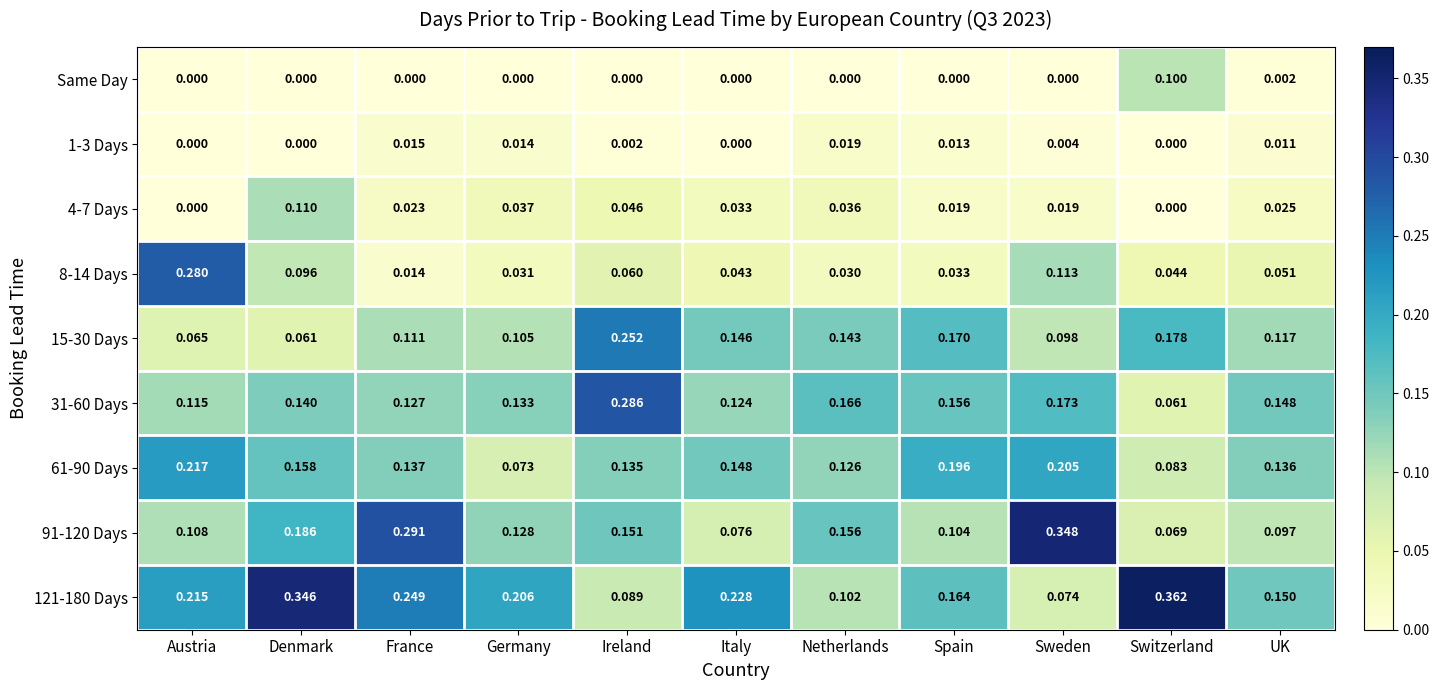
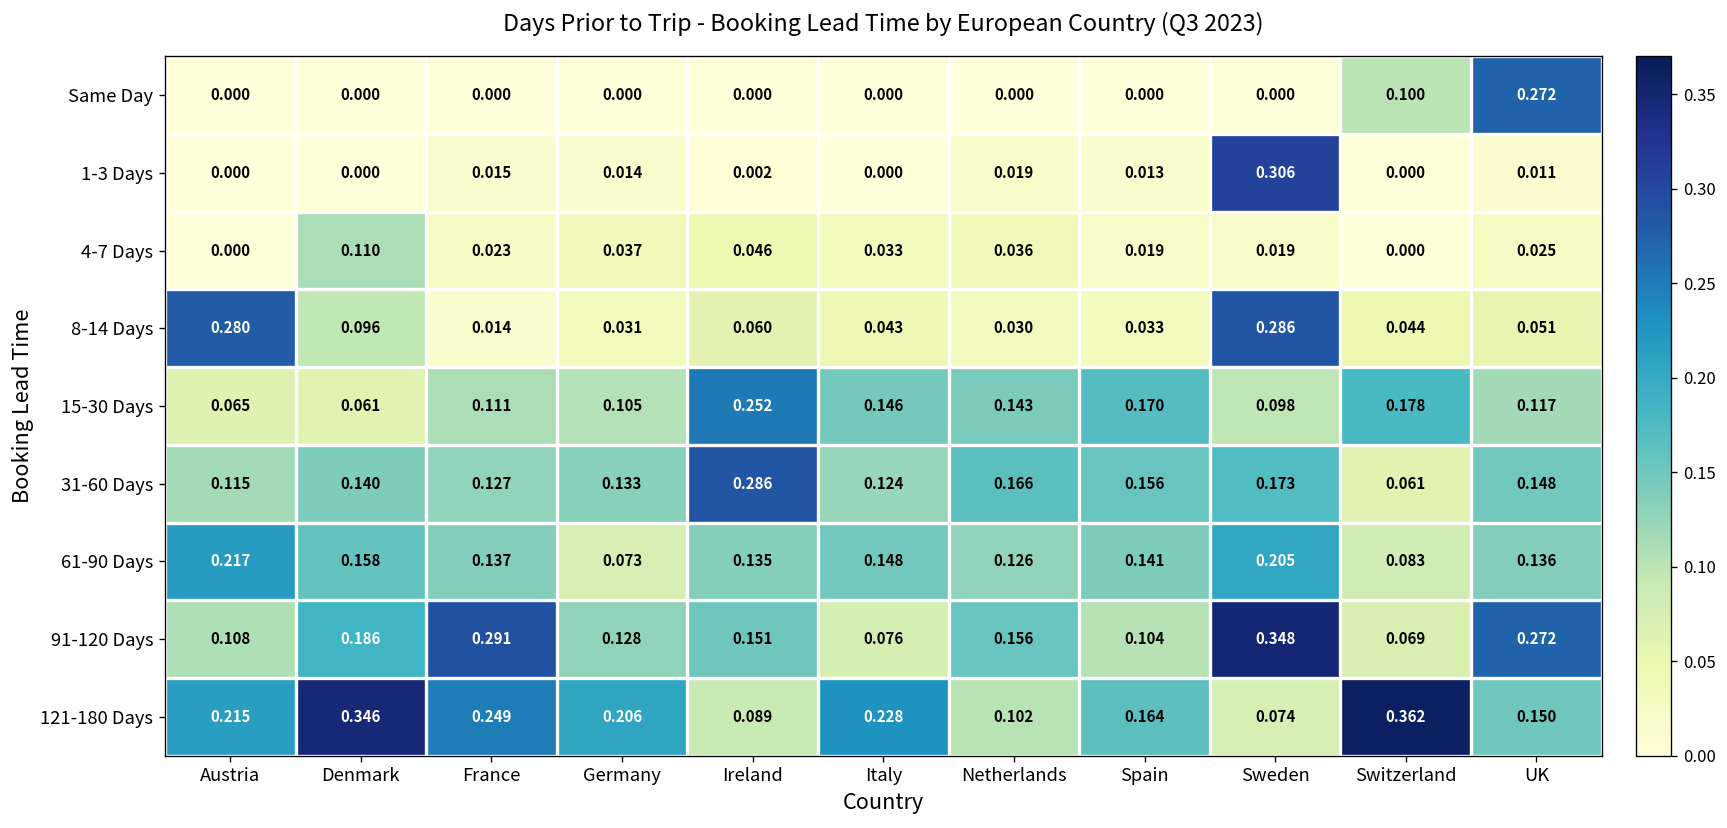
Same Day, UK: 0.002 -> 0.272
1-3 Days, Sweden: 0.004 -> 0.306
8-14 Days, Sweden: 0.113 -> 0.286
61-90 Days, Spain: 0.196 -> 0.141
91-120 Days, UK: 0.097 -> 0.272
